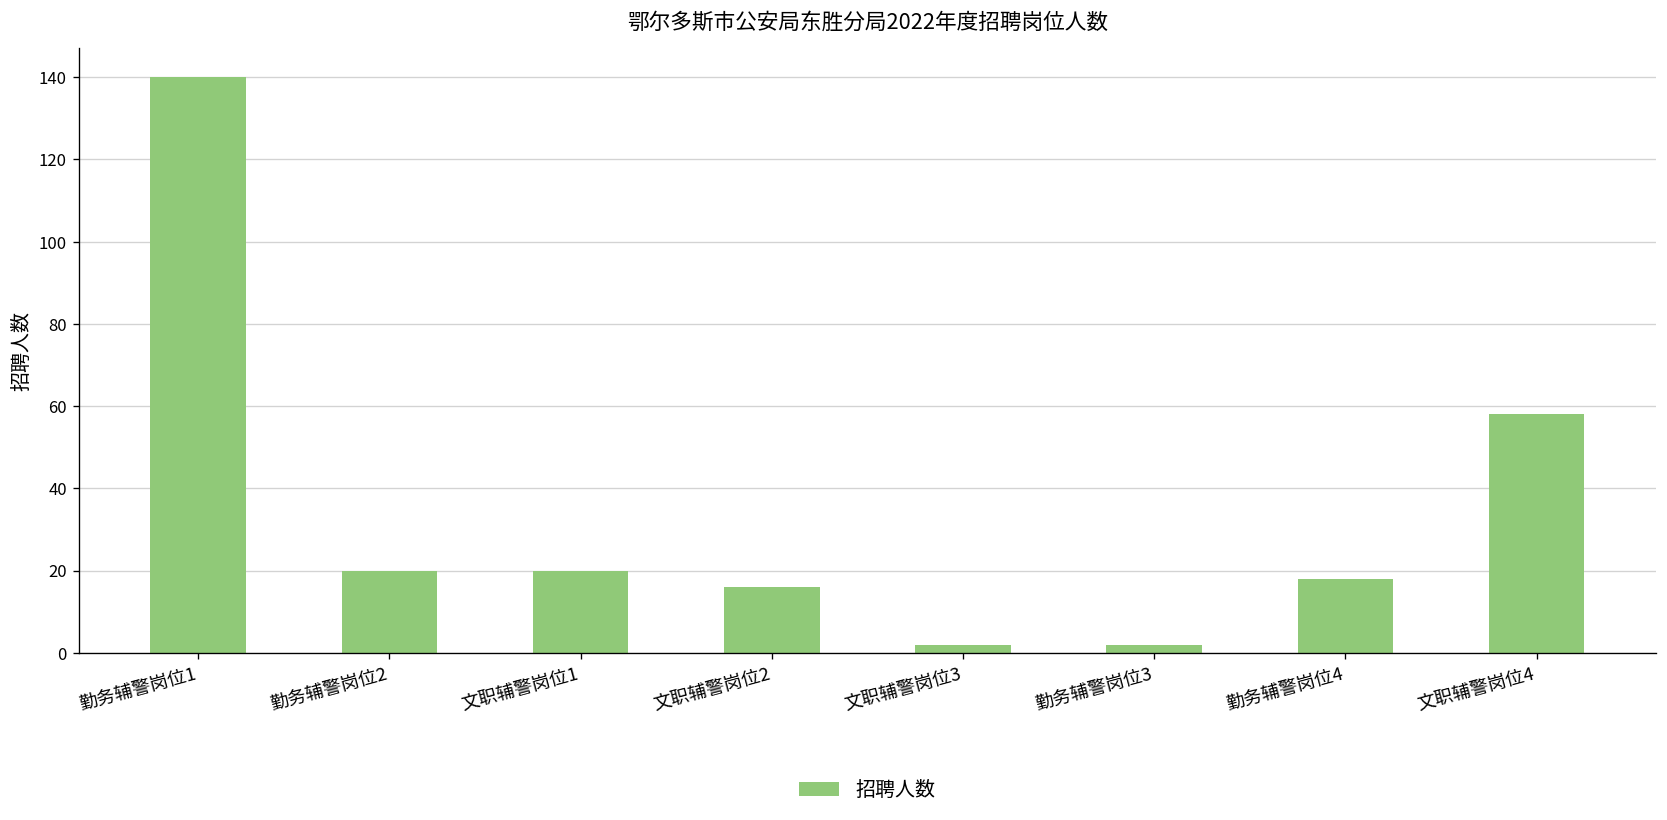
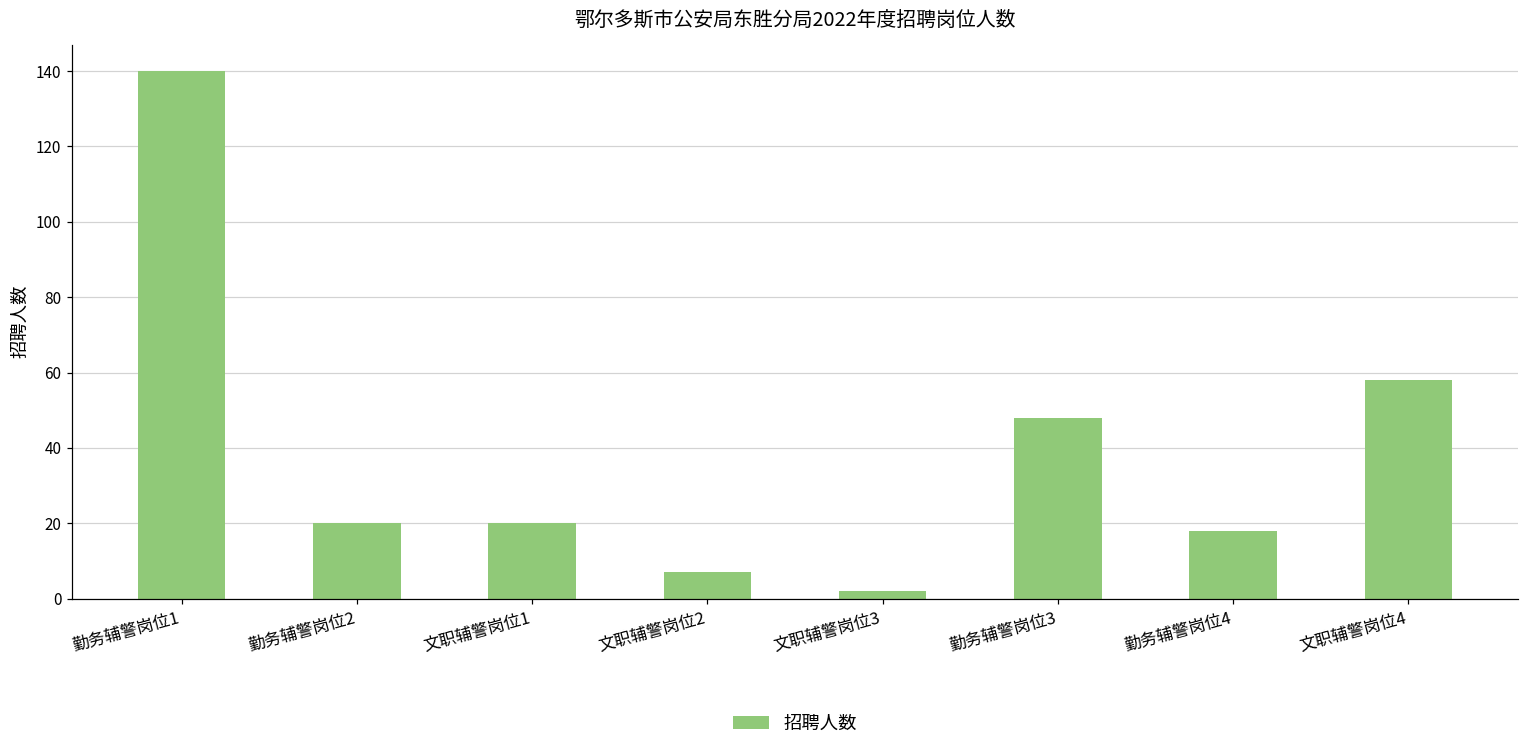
文职辅警岗位2: 16 -> 7
勤务辅警岗位3: 2 -> 48
